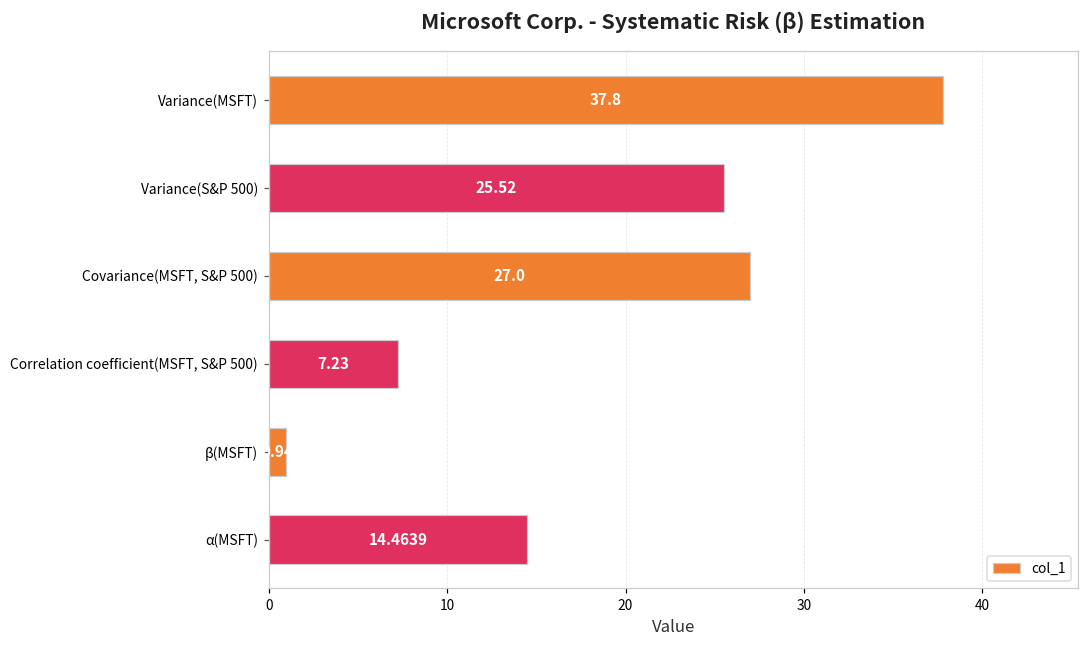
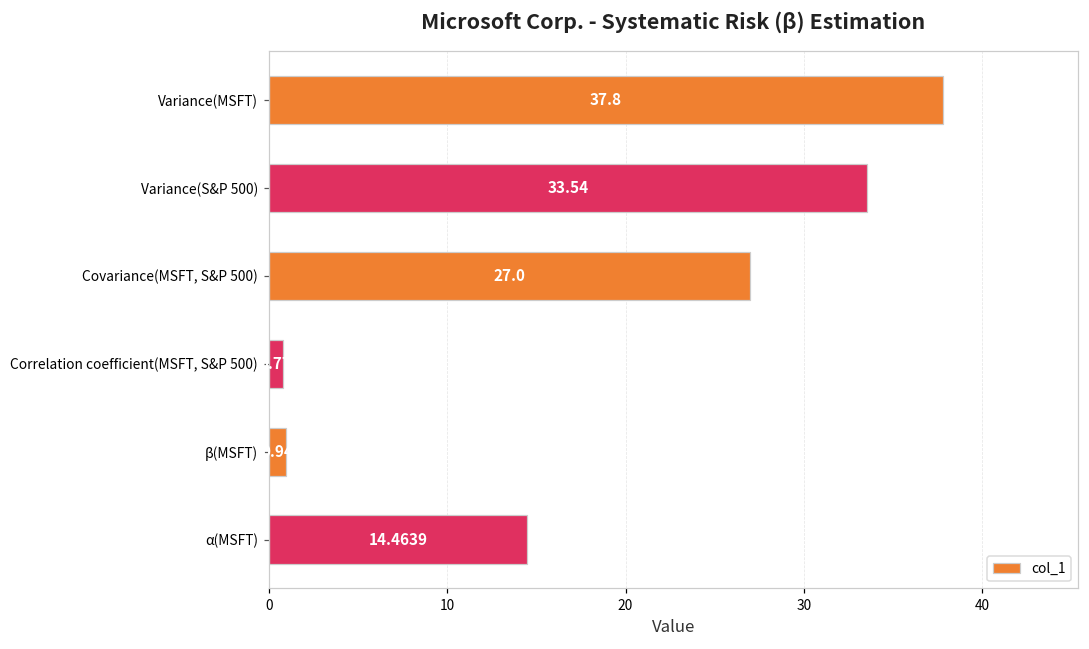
Variance(S&P 500): 25.52 -> 33.54
Correlation coefficient(MSFT, S&P 500): 7.2 -> 0.8
